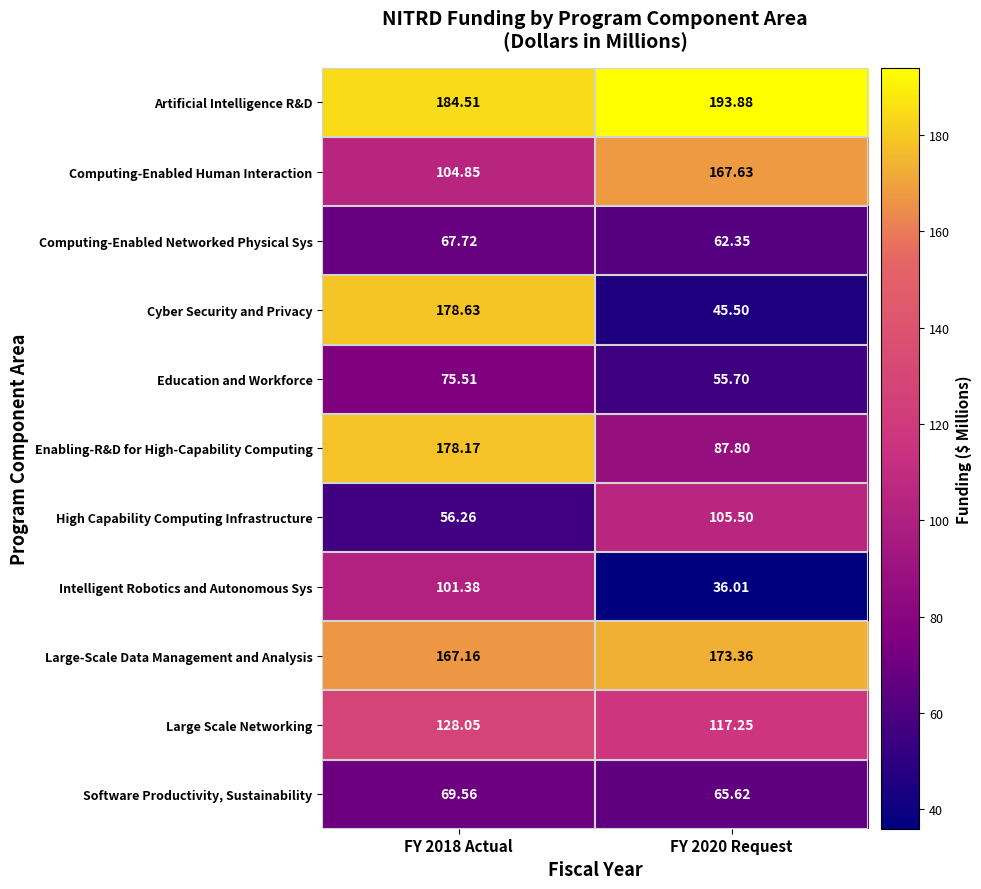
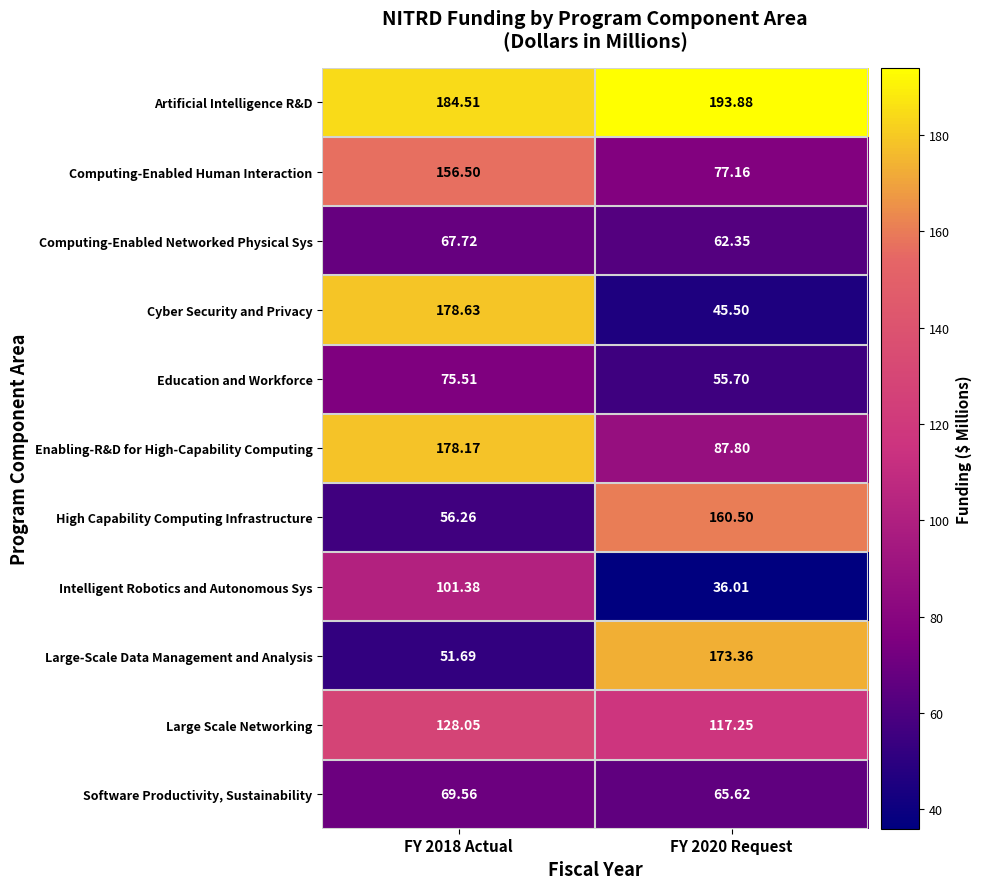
Computing-Enabled Human Interaction, FY 2018 Actual: 104.85 -> 156.50
Computing-Enabled Human Interaction, FY 2020 Request: 167.63 -> 77.16
High Capability Computing Infrastructure, FY 2020 Request: 105.50 -> 160.50
Large-Scale Data Management and Analysis, FY 2018 Actual: 167.16 -> 51.69
